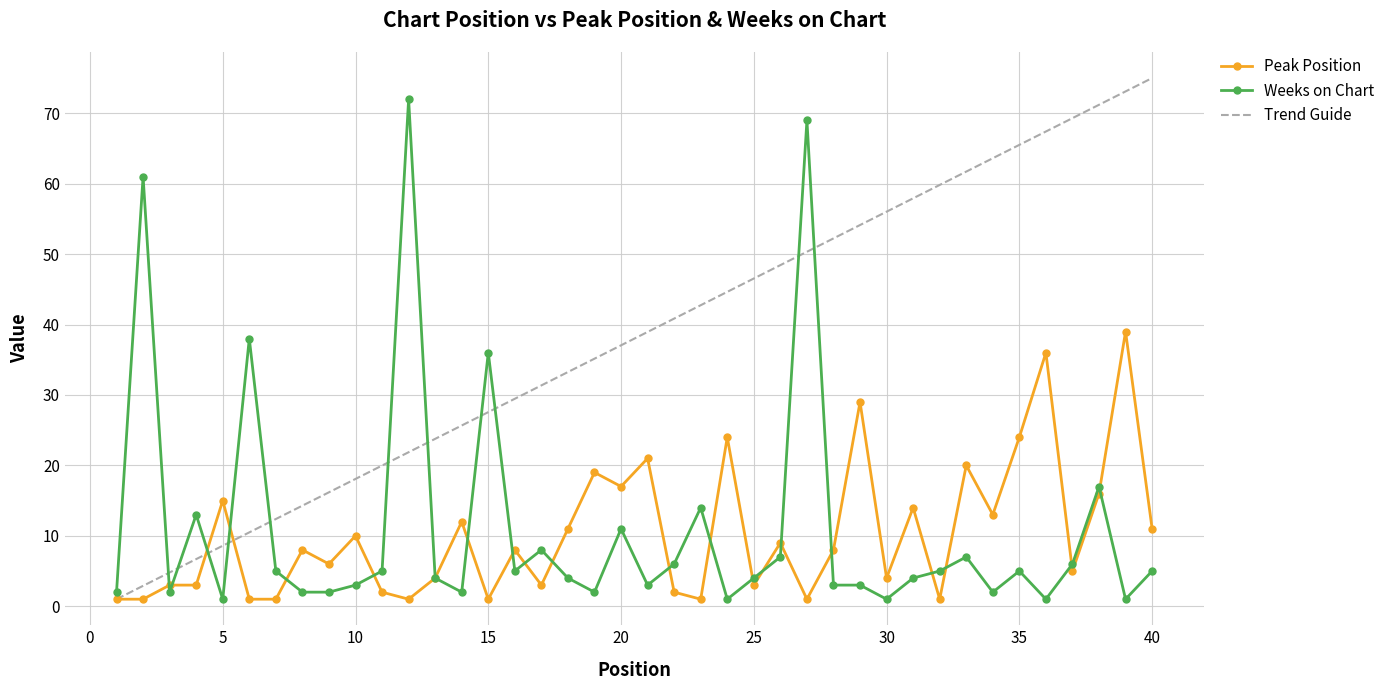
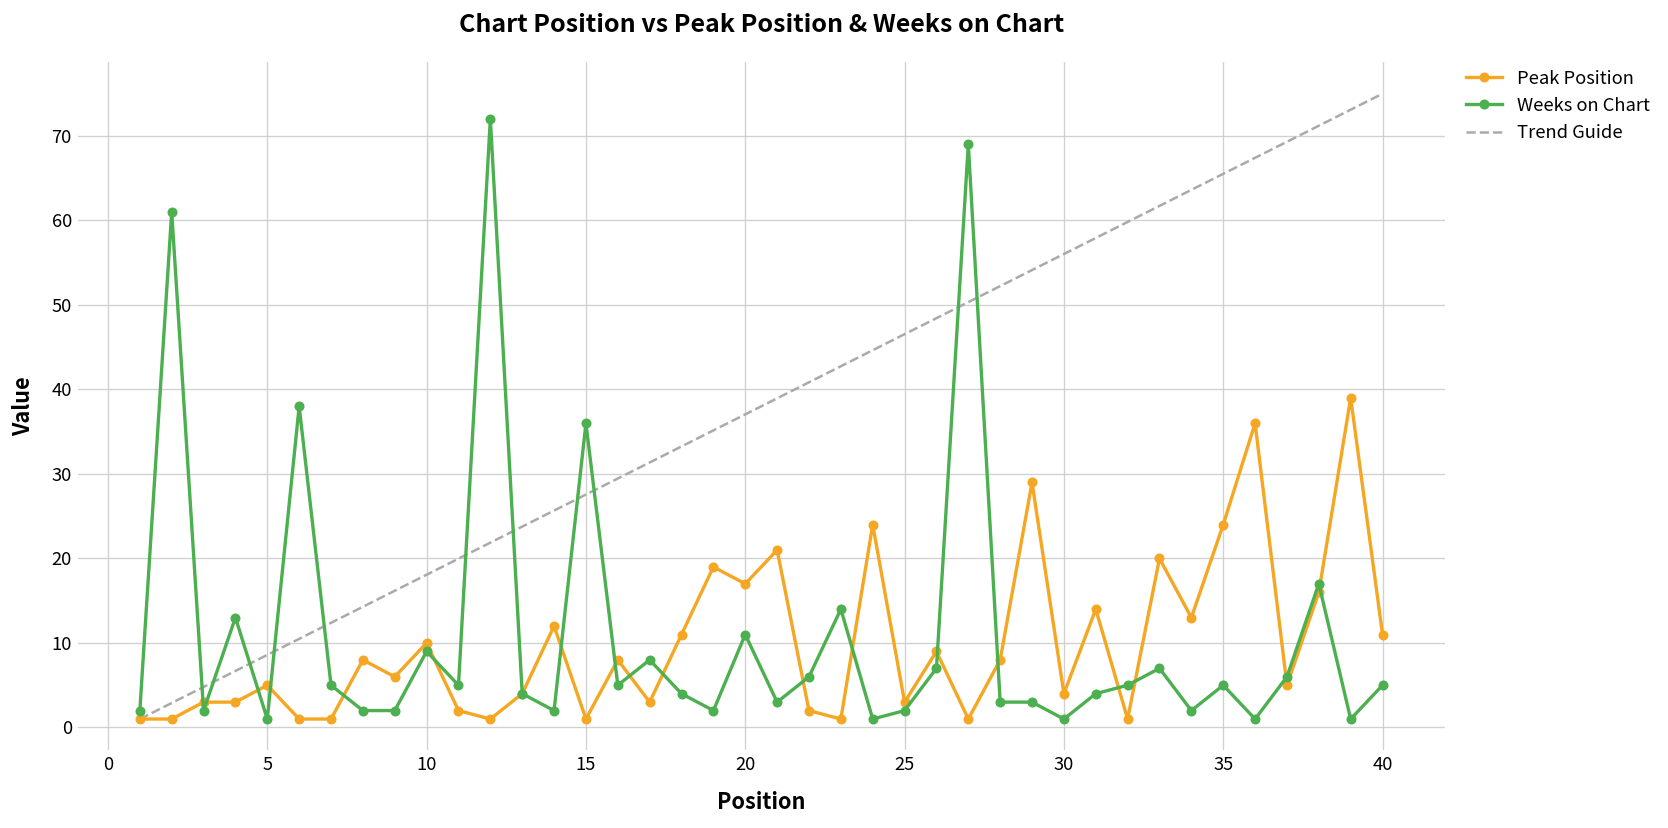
Peak Position, 5: 15 -> 5
Weeks on Chart, 10: 3 -> 9
Weeks on Chart, 25: 4 -> 2
